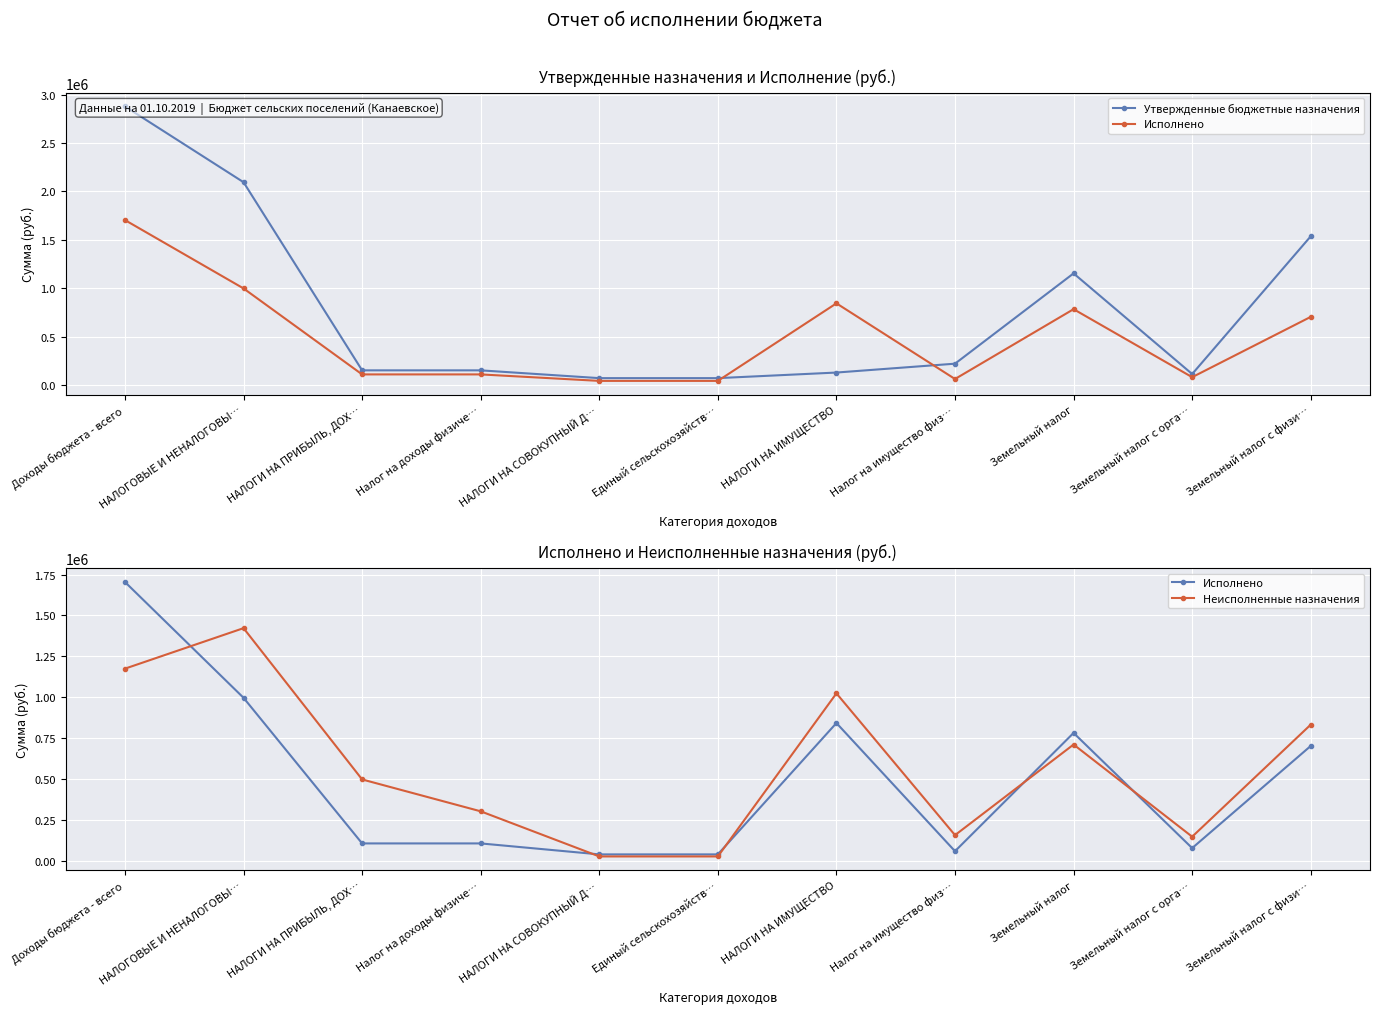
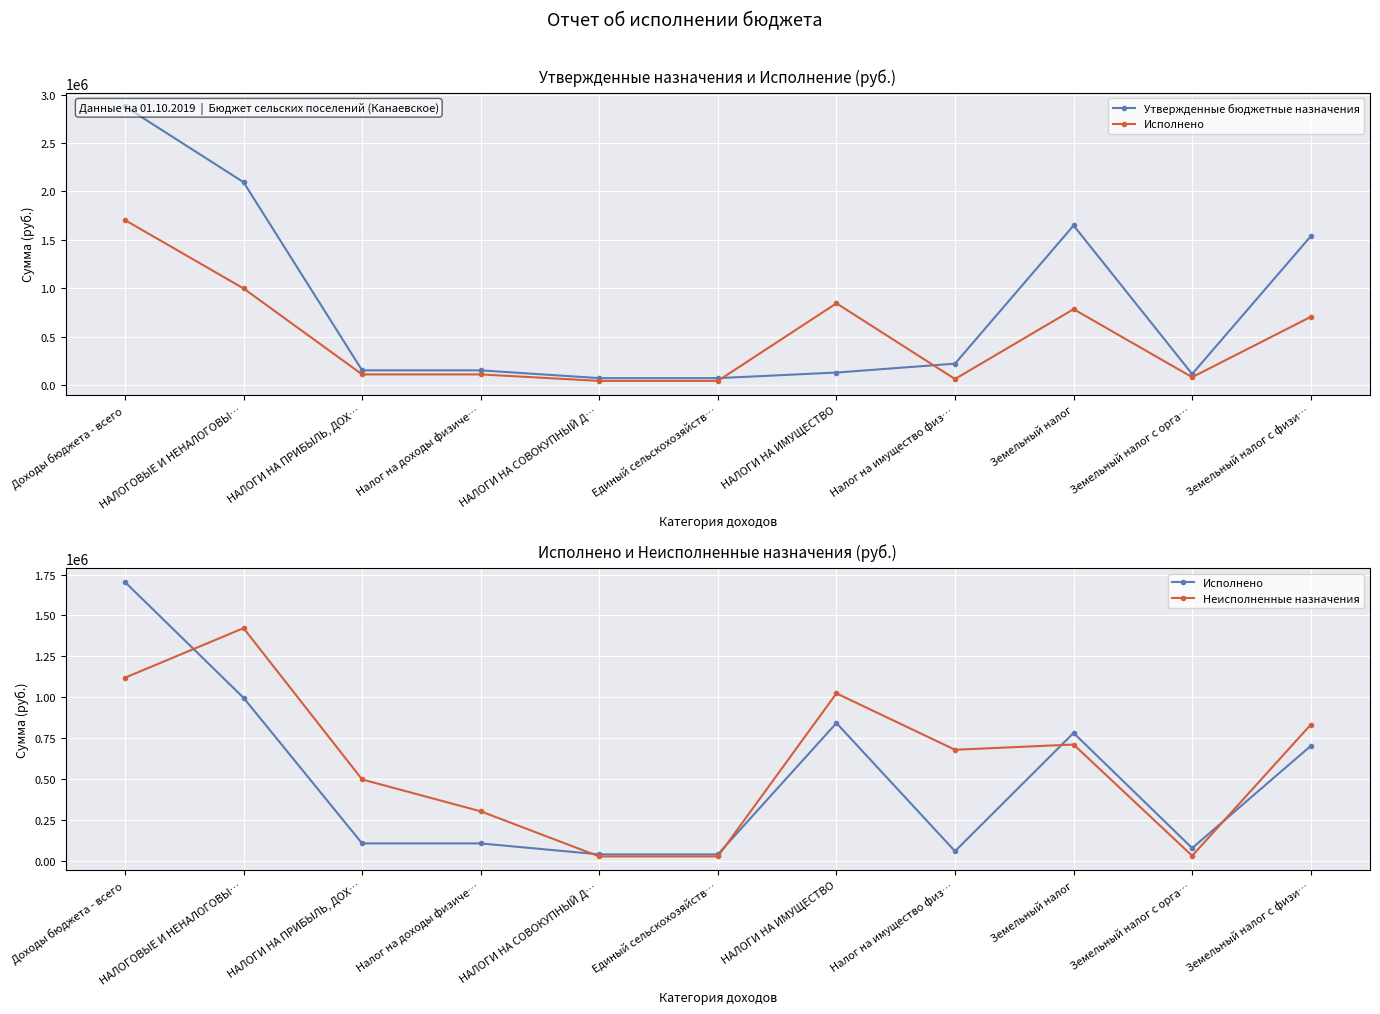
Утвержденные назначения и Исполнение (руб.), Утвержденные бюджетные назначения, Земельный налог: 1200000 -> 1600000
Исполнено и Неисполненные назначения (руб.), Неисполненные назначения, Доходы бюджета - всего: 1180000 -> 1120000
Исполнено и Неисполненные назначения (руб.), Неисполненные назначения, Налог на имущество физ…: 160000 -> 680000
Исполнено и Неисполненные назначения (руб.), Неисполненные назначения, Земельный налог с орга…: 150000 -> 30000
